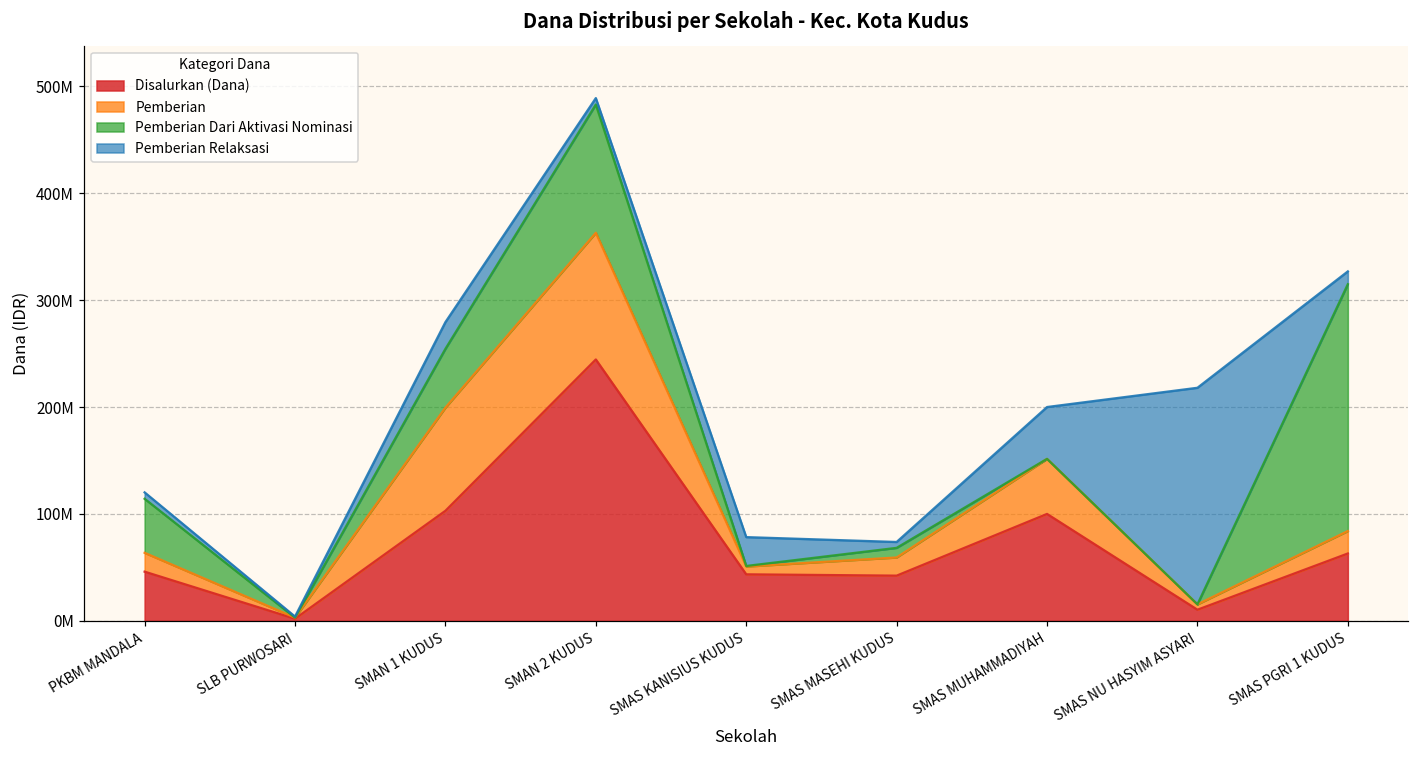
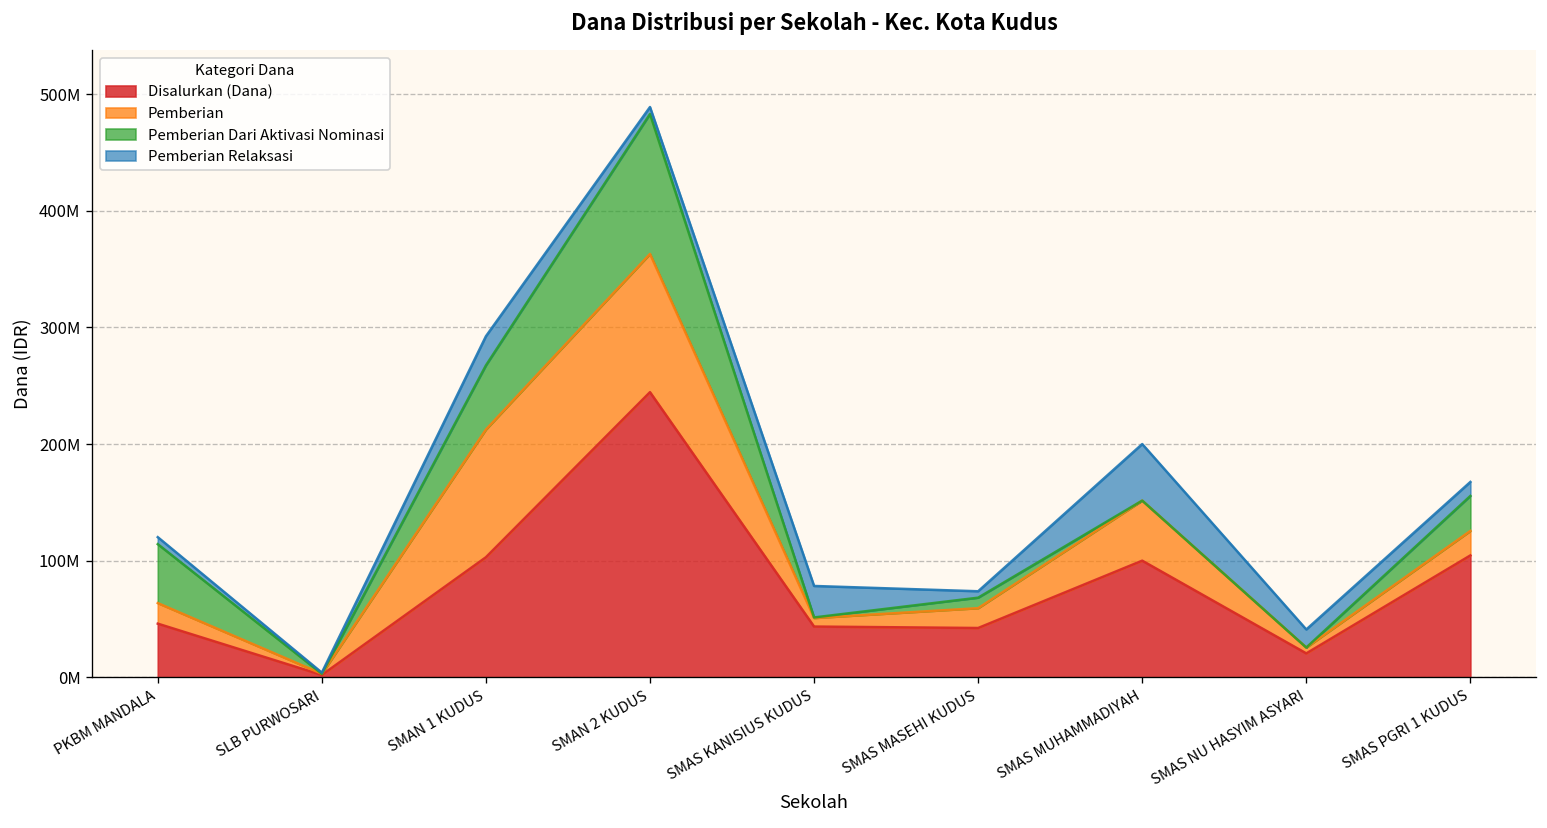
Pemberian, SMAN 1 KUDUS: 100000000 -> 110000000
Disalurkan (Dana), SMAS NU HASYIM ASYARI: 10000000 -> 20000000
Pemberian Relaksasi, SMAS NU HASYIM ASYARI: 200000000 -> 20000000
Disalurkan (Dana), SMAS PGRI 1 KUDUS: 60000000 -> 100000000
Pemberian Dari Aktivasi Nominasi, SMAS PGRI 1 KUDUS: 230000000 -> 30000000
